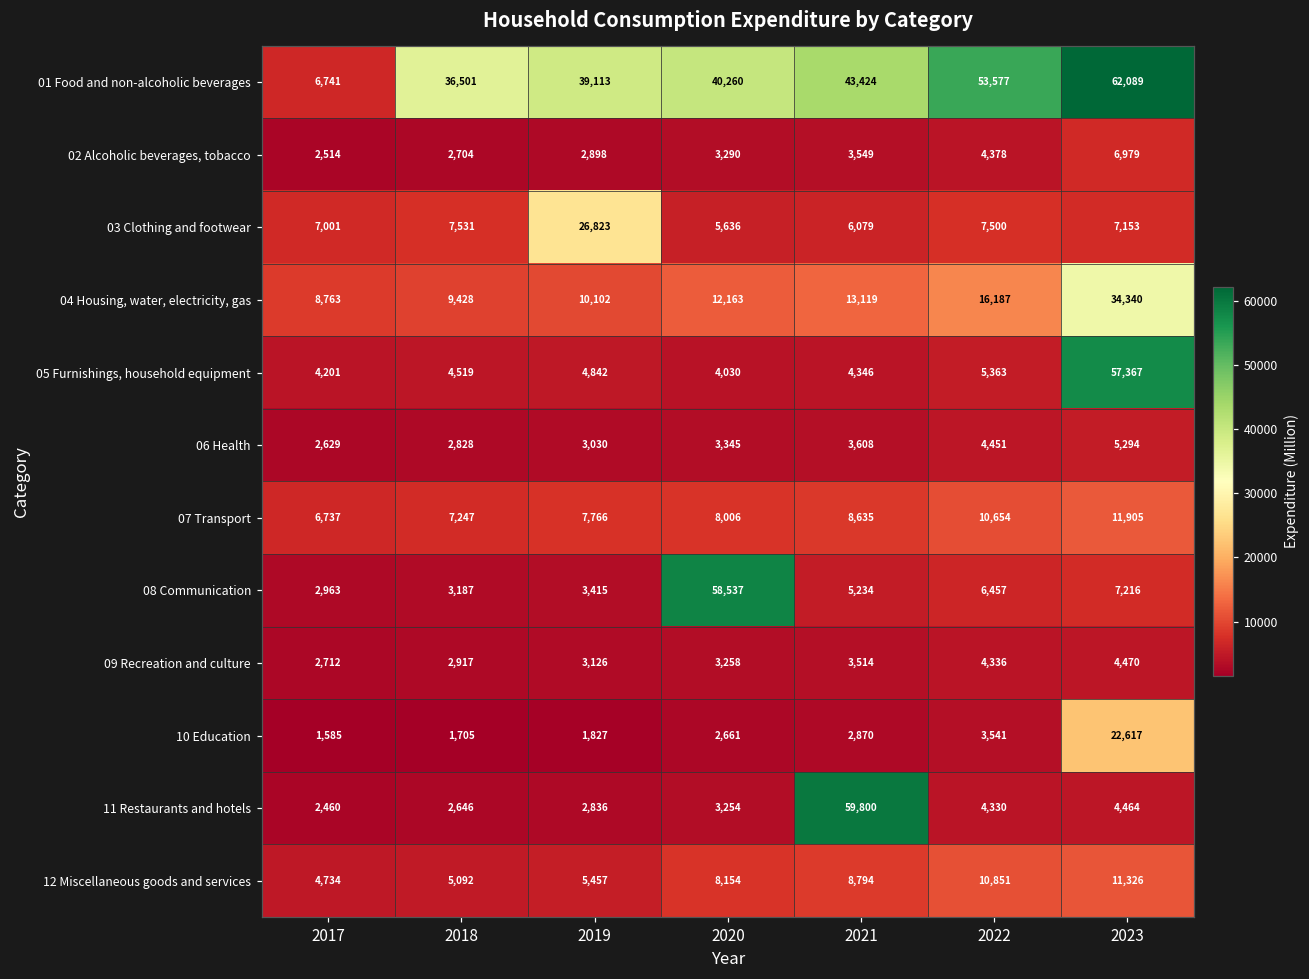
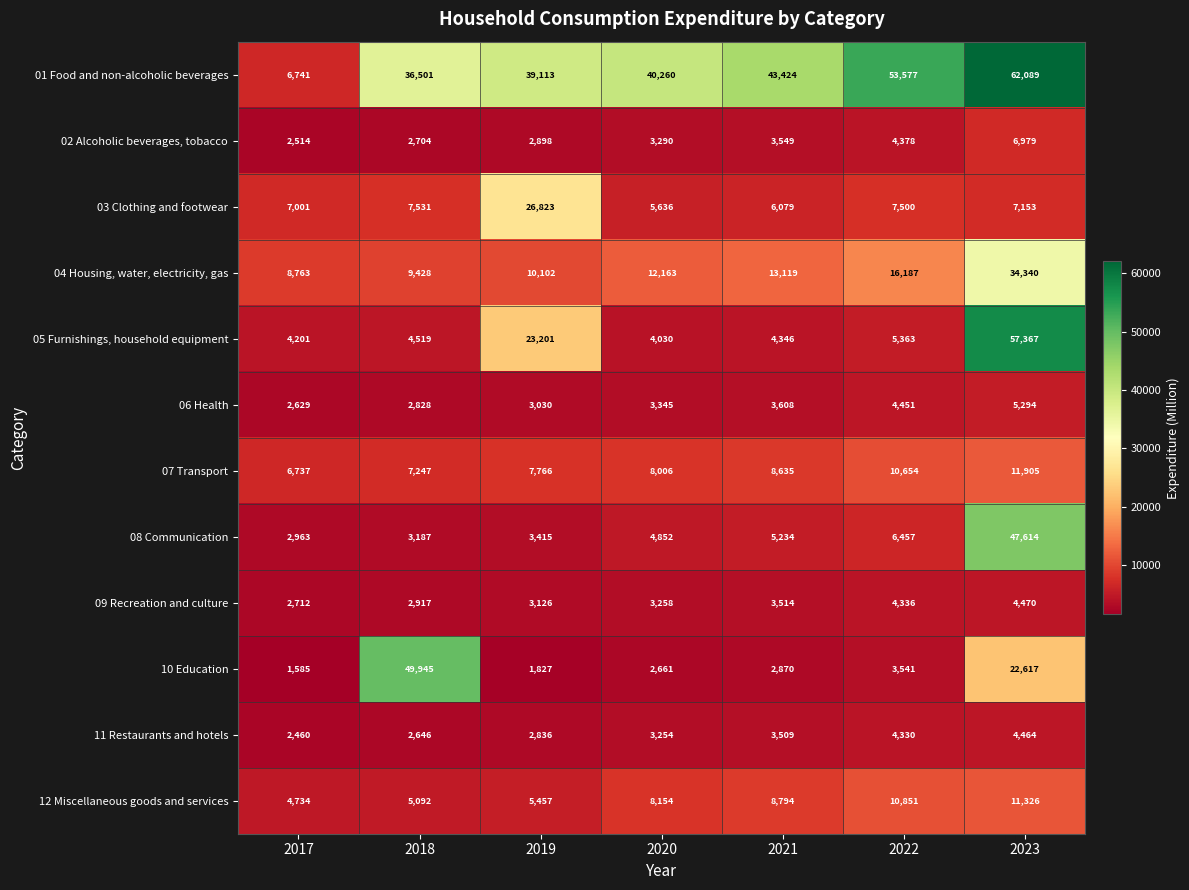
05 Furnishings, household equipment, 2019: 4,842 -> 23,201
08 Communication, 2020: 58,537 -> 4,852
08 Communication, 2023: 7,216 -> 47,614
10 Education, 2018: 1,705 -> 49,945
11 Restaurants and hotels, 2021: 59,800 -> 3,509
